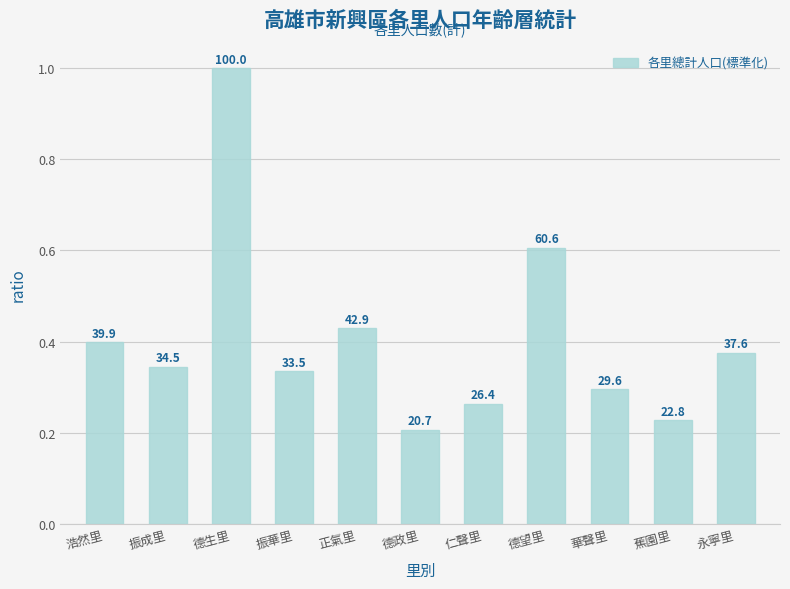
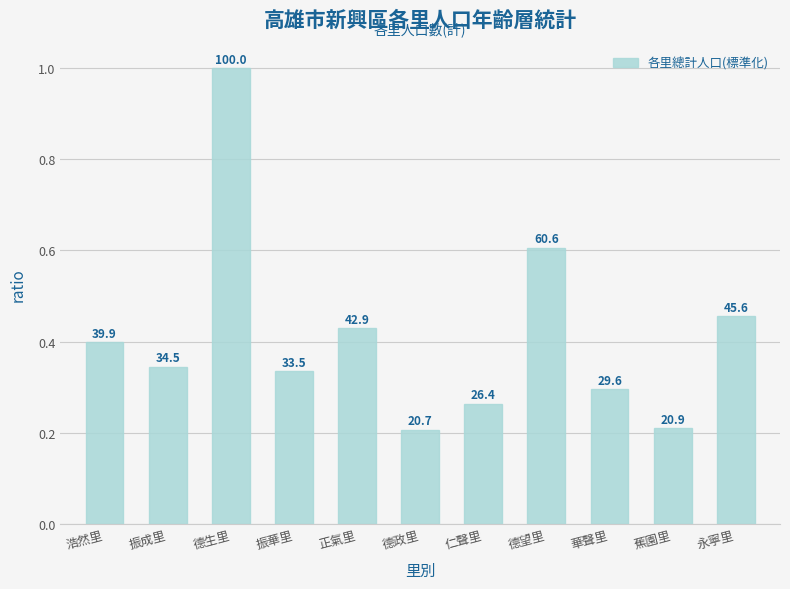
蕉園里: 22.8 -> 20.9
永寧里: 37.6 -> 45.6
